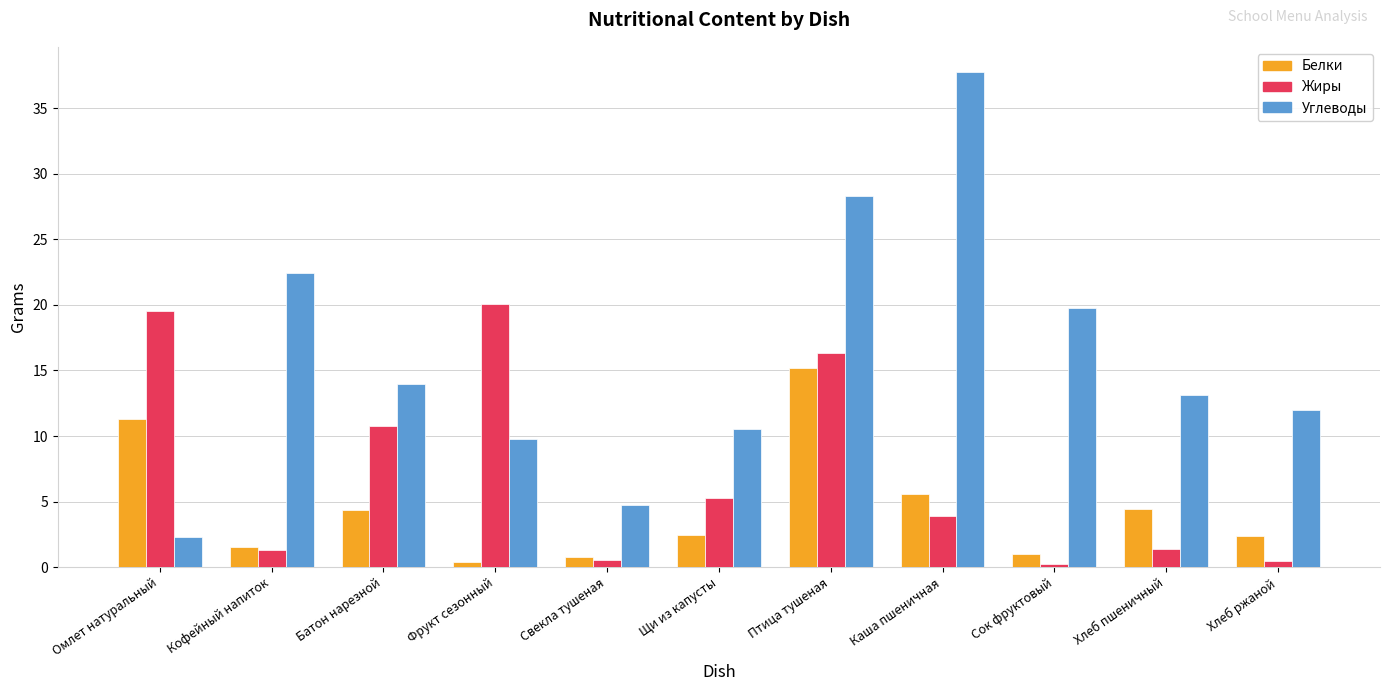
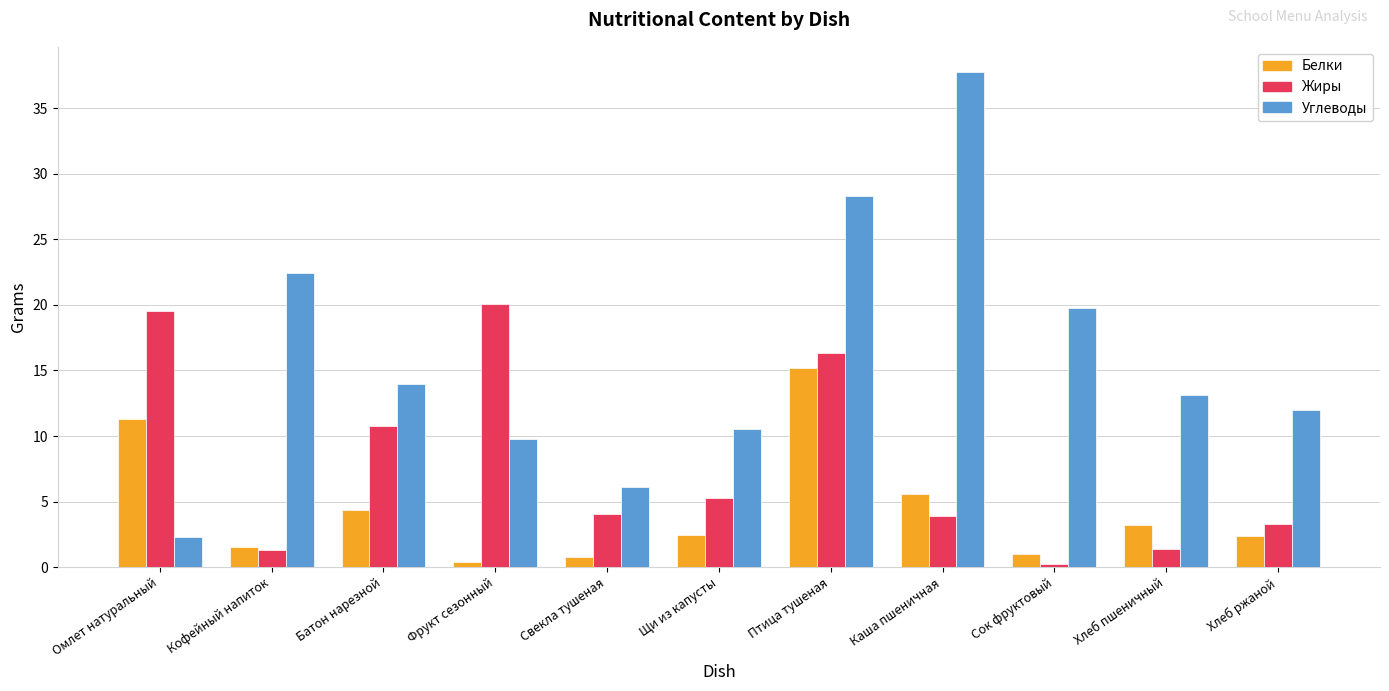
Жиры, Свекла тушеная: 0.5 -> 4.1
Углеводы, Свекла тушеная: 4.7 -> 6.1
Белки, Хлеб пшеничный: 4.4 -> 3.2
Жиры, Хлеб ржаной: 0.5 -> 3.3
